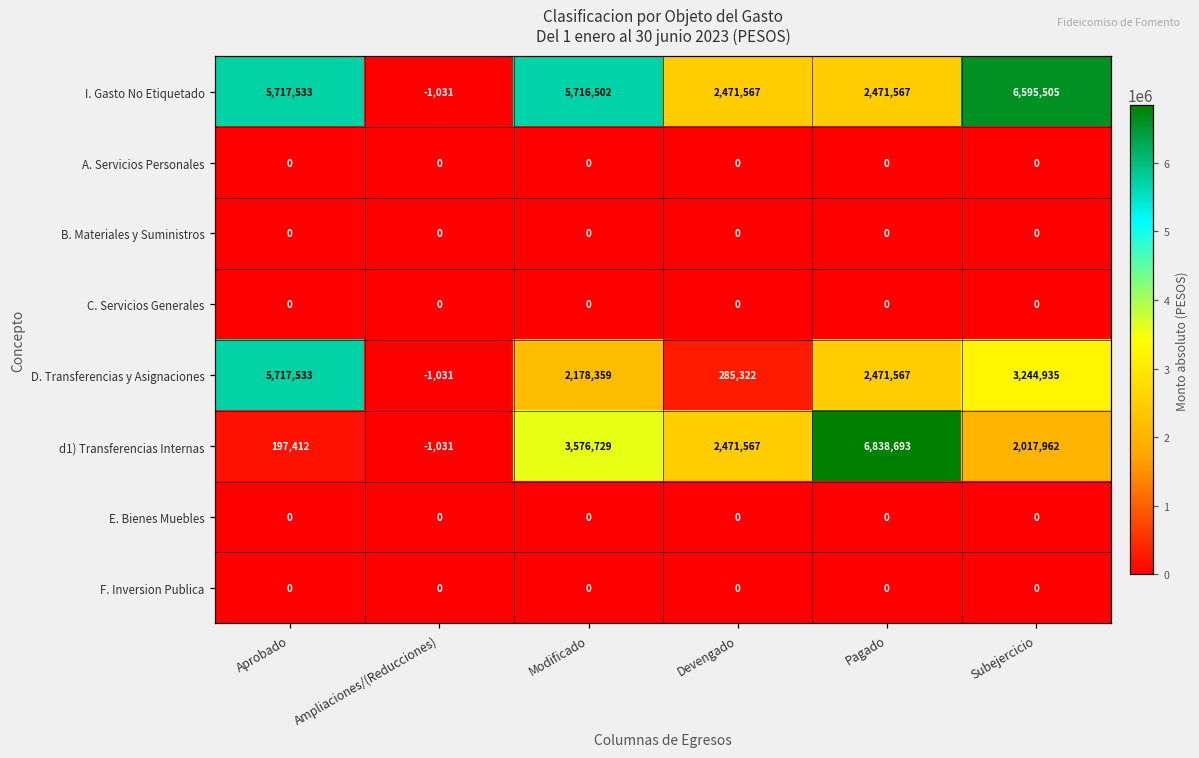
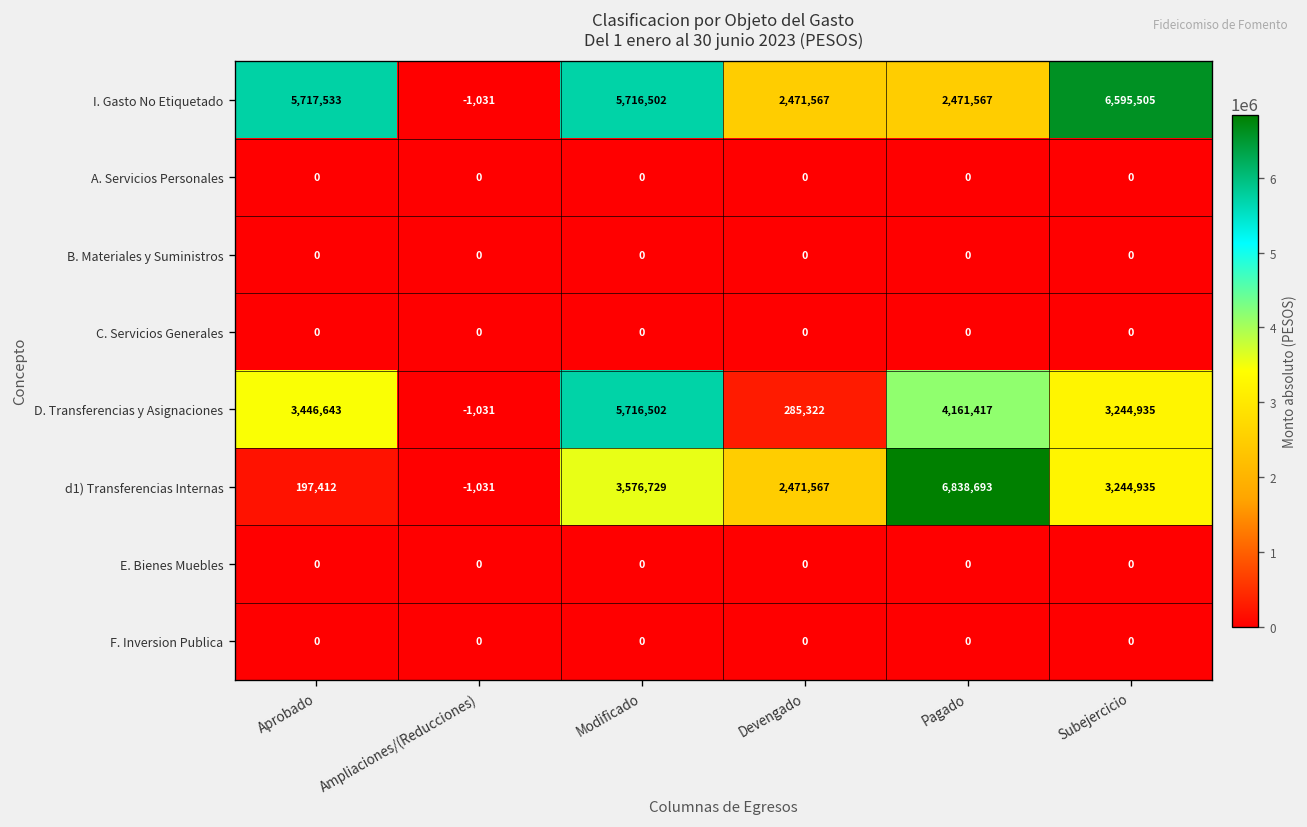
D. Transferencias y Asignaciones, Aprobado: 5,717,533 -> 3,446,643
D. Transferencias y Asignaciones, Modificado: 2,178,359 -> 5,716,502
D. Transferencias y Asignaciones, Pagado: 2,471,567 -> 4,161,417
d1) Transferencias Internas, Subejercicio: 2,017,962 -> 3,244,935
